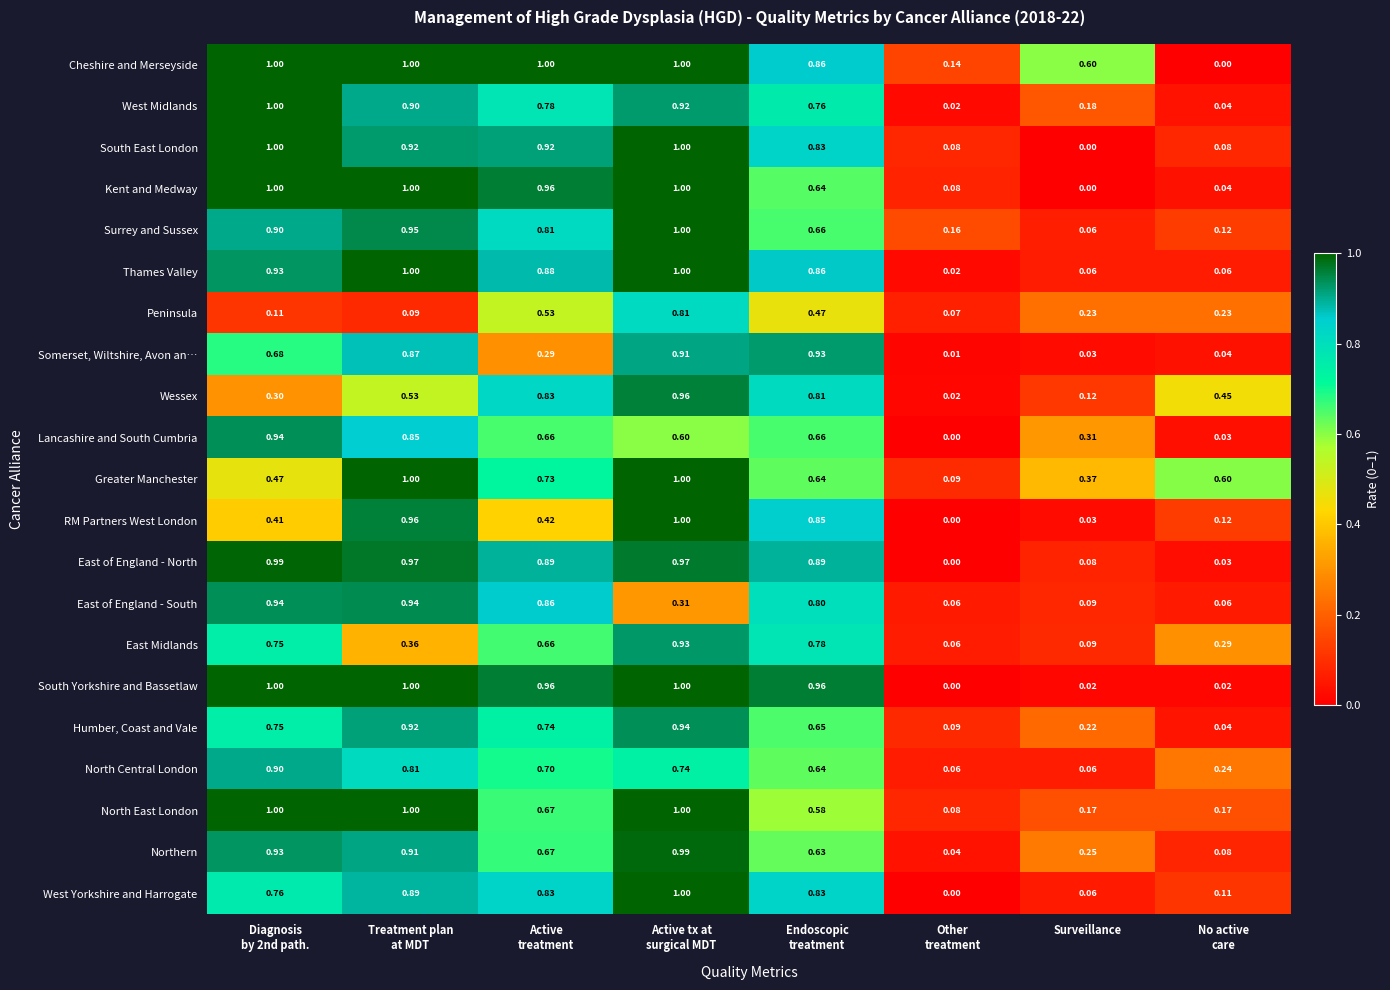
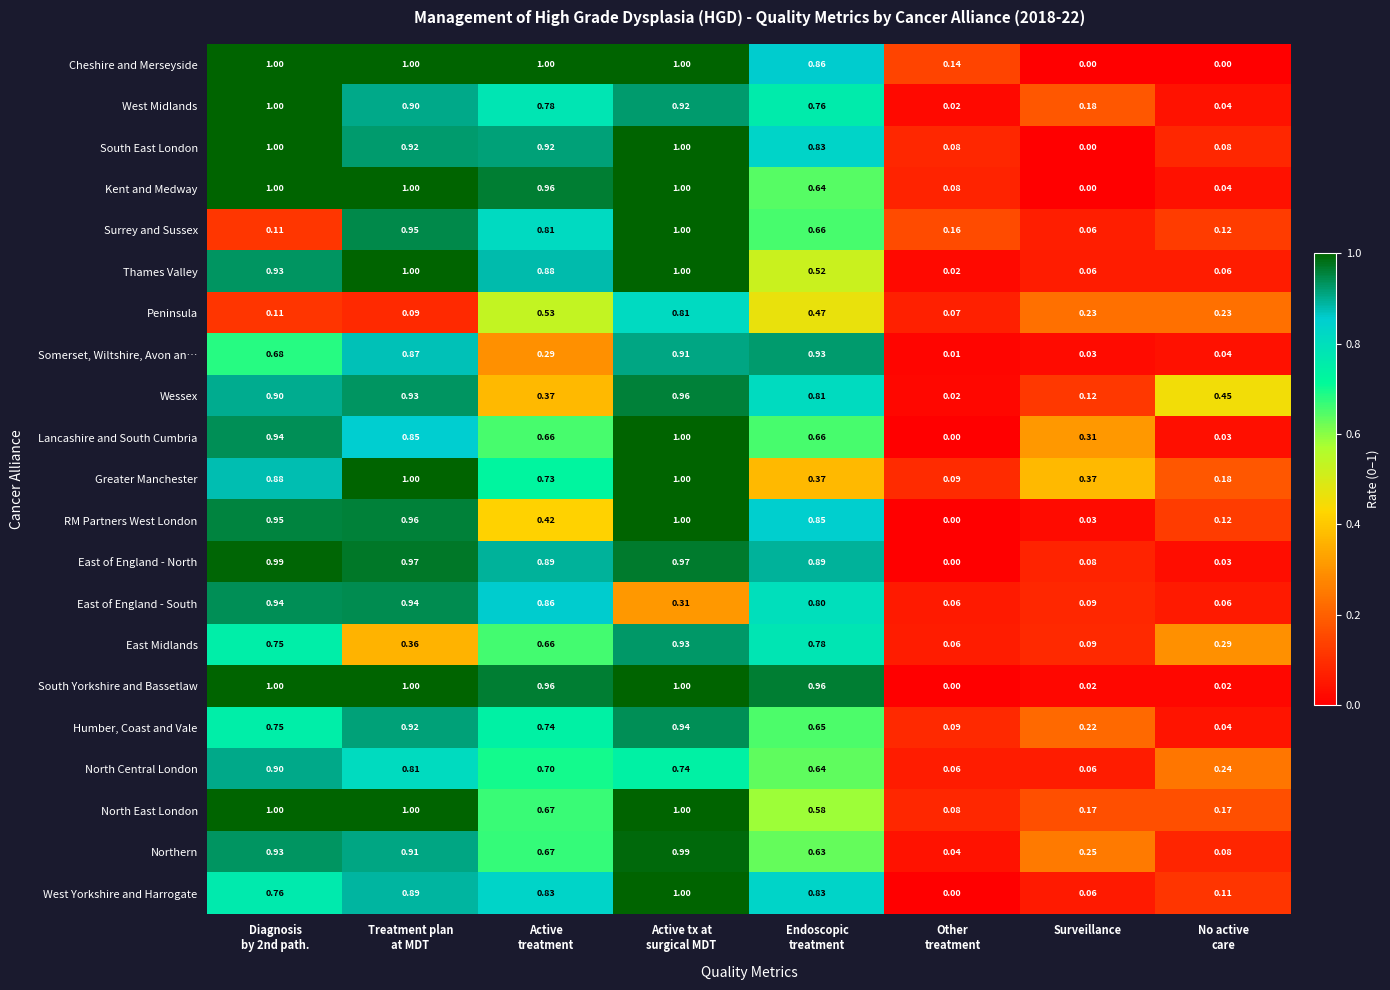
Cheshire and Merseyside, Surveillance: 0.60 -> 0.00
Surrey and Sussex, Diagnosis by 2nd path.: 0.90 -> 0.11
Thames Valley, Endoscopic treatment: 0.86 -> 0.52
Wessex, Diagnosis by 2nd path.: 0.30 -> 0.90
Wessex, Treatment plan at MDT: 0.53 -> 0.93
Wessex, Active treatment: 0.83 -> 0.37
Lancashire and South Cumbria, Active tx at surgical MDT: 0.60 -> 1.00
Greater Manchester, Diagnosis by 2nd path.: 0.47 -> 0.88
Greater Manchester, Endoscopic treatment: 0.64 -> 0.37
Greater Manchester, No active care: 0.60 -> 0.18
RM Partners West London, Diagnosis by 2nd path.: 0.41 -> 0.95
